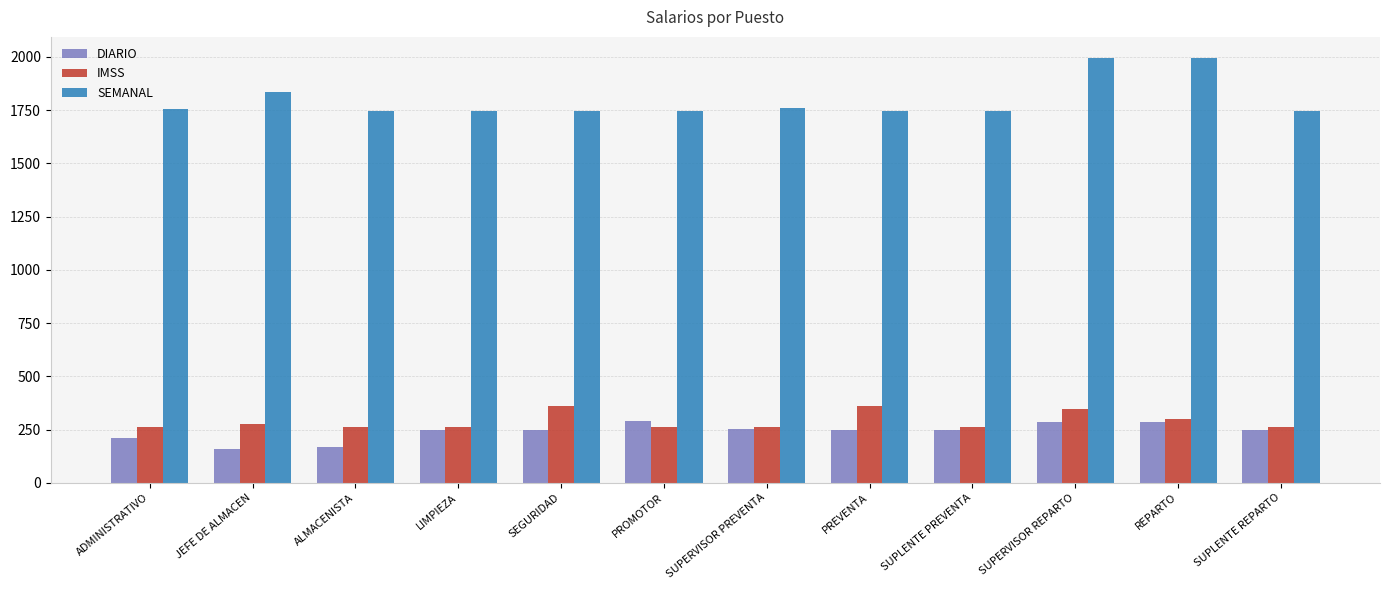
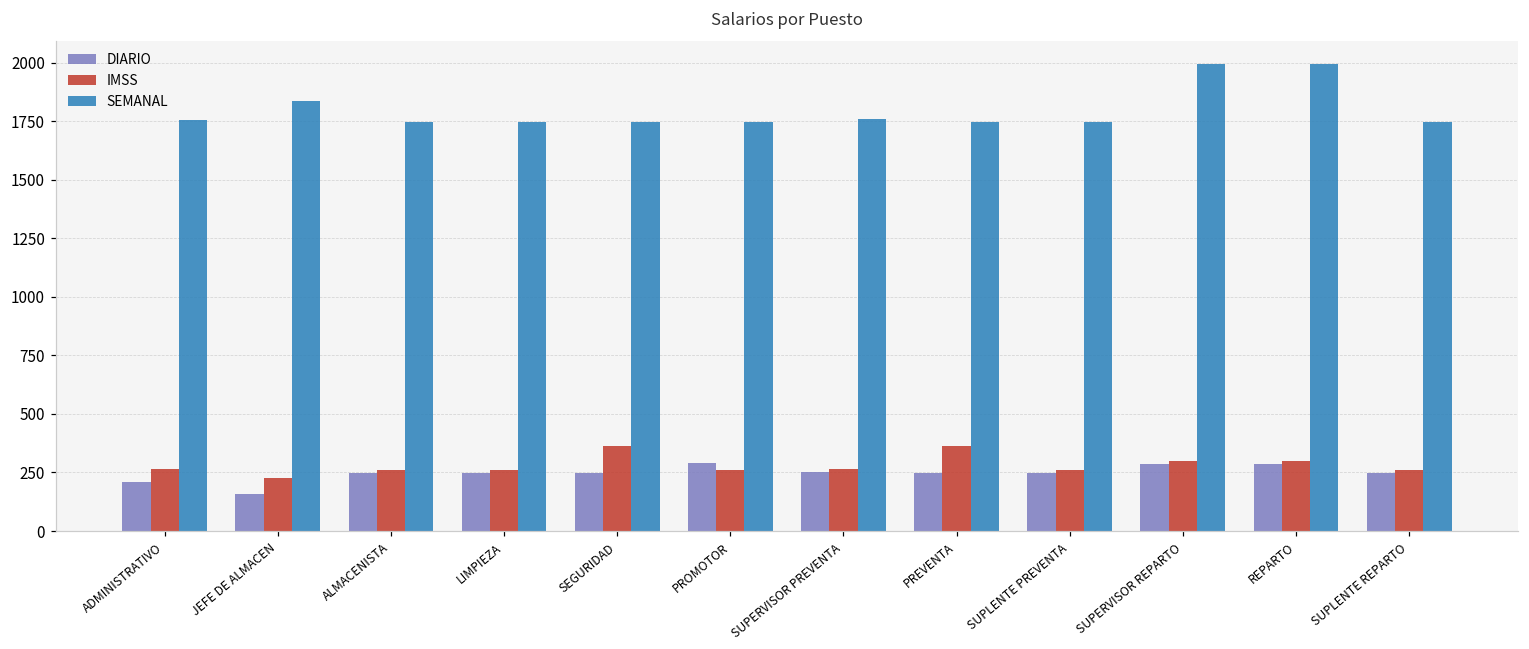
IMSS, JEFE DE ALMACEN: 280 -> 220
DIARIO, ALMACENISTA: 170 -> 250
IMSS, SUPERVISOR REPARTO: 350 -> 300
